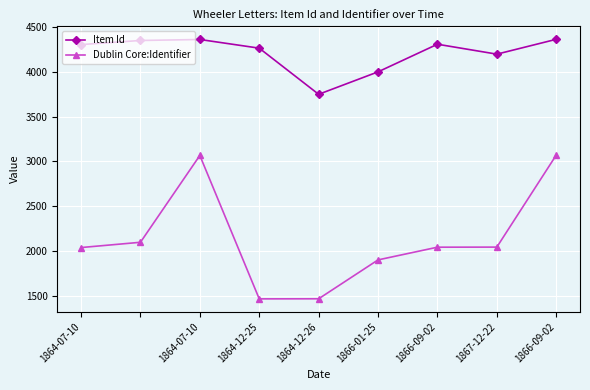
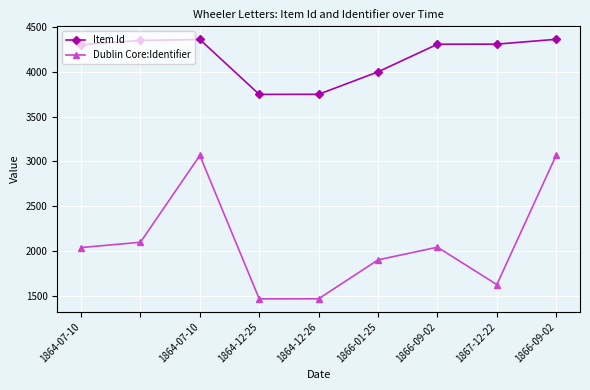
Item Id, 1864-12-25: 4300 -> 3800
Item Id, 1867-12-22: 4200 -> 4300
Dublin Core:Identifier, 1867-12-22: 2000 -> 1600
